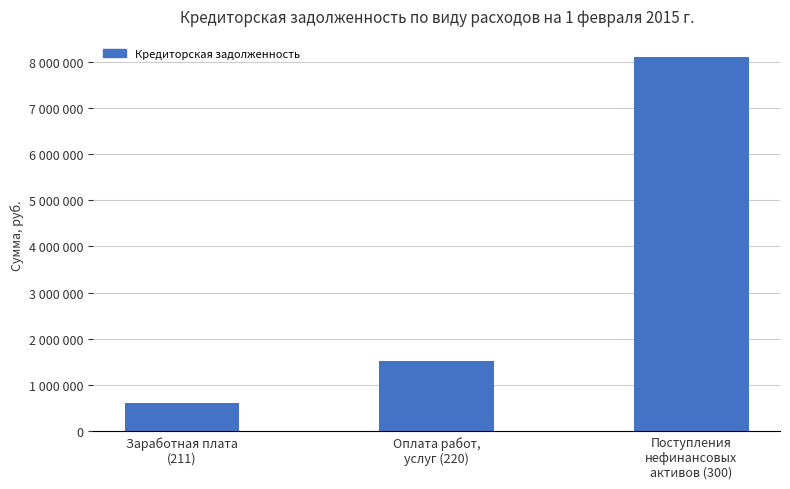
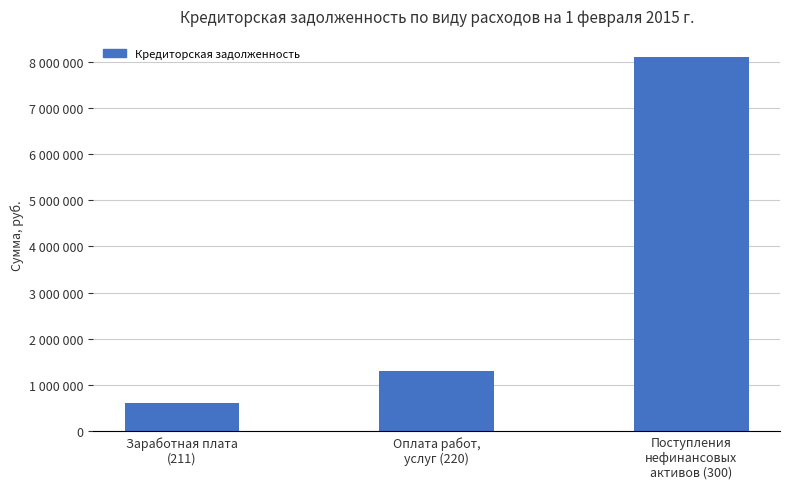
Оплата работ, услуг (220): 1500000 -> 1300000
